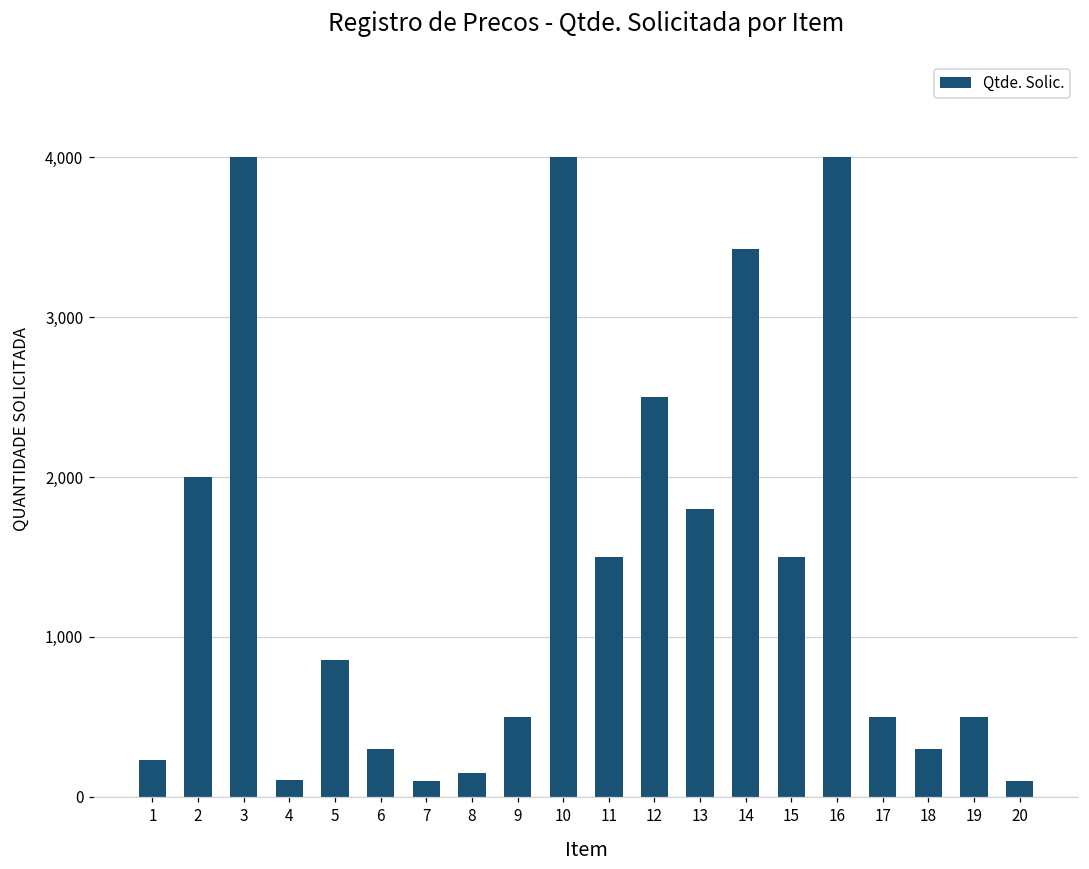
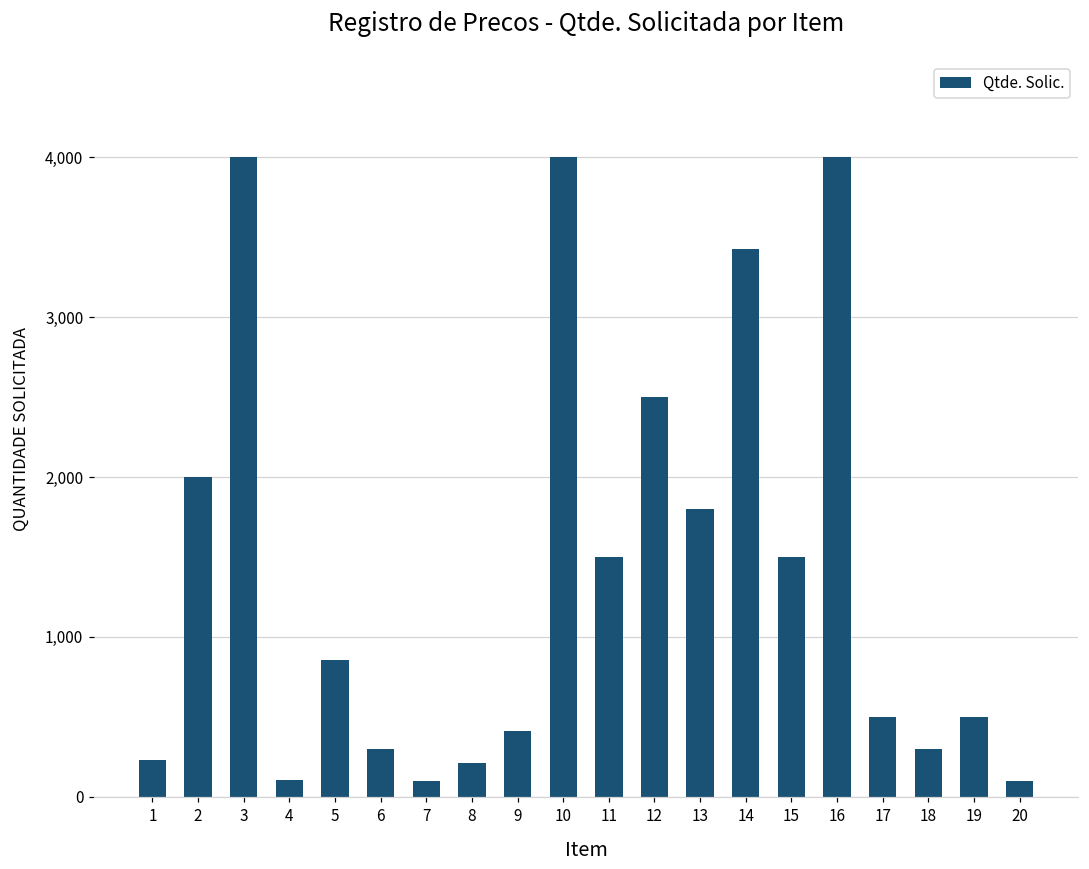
8: 150 -> 210
9: 500 -> 410
